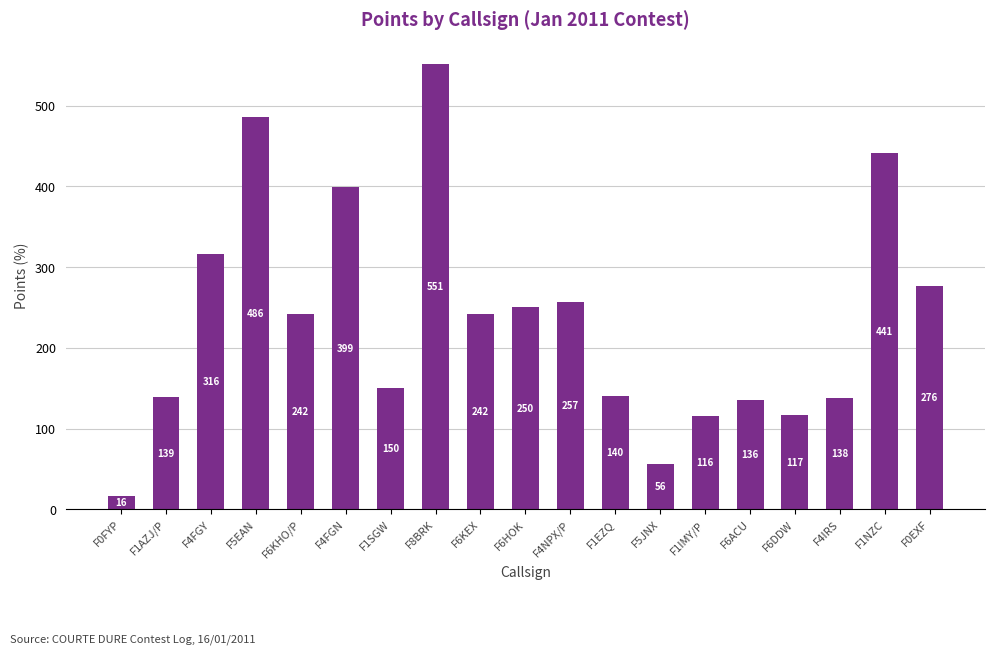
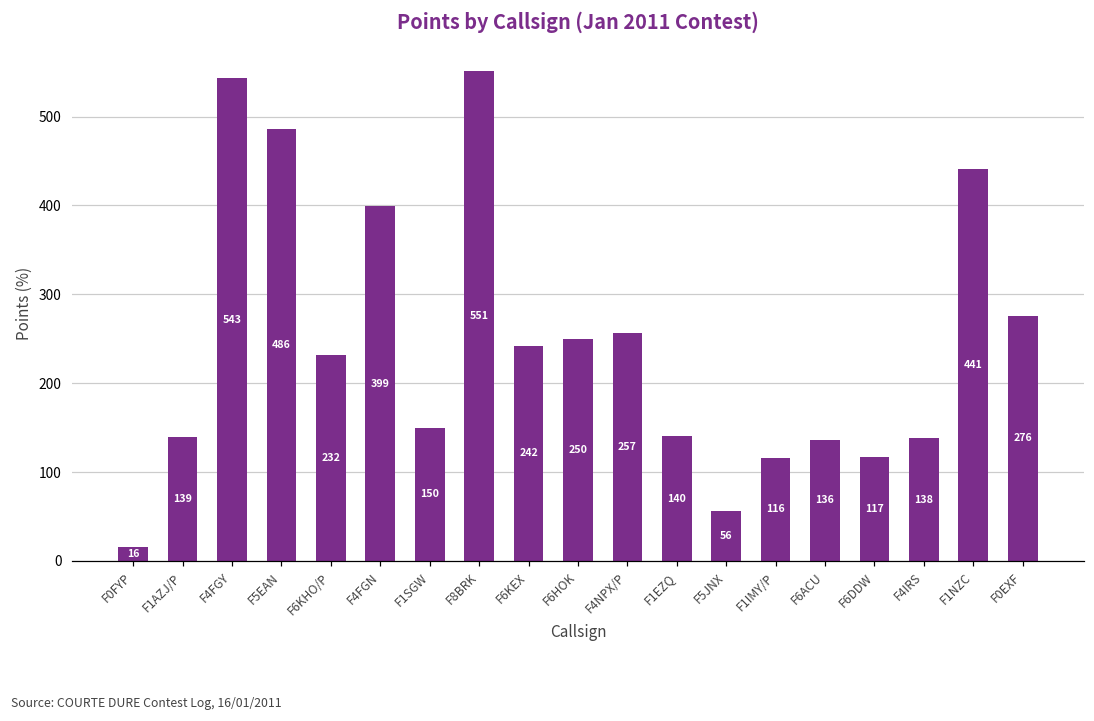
F4FGY: 316 -> 543
F6KHO/P: 242 -> 232
